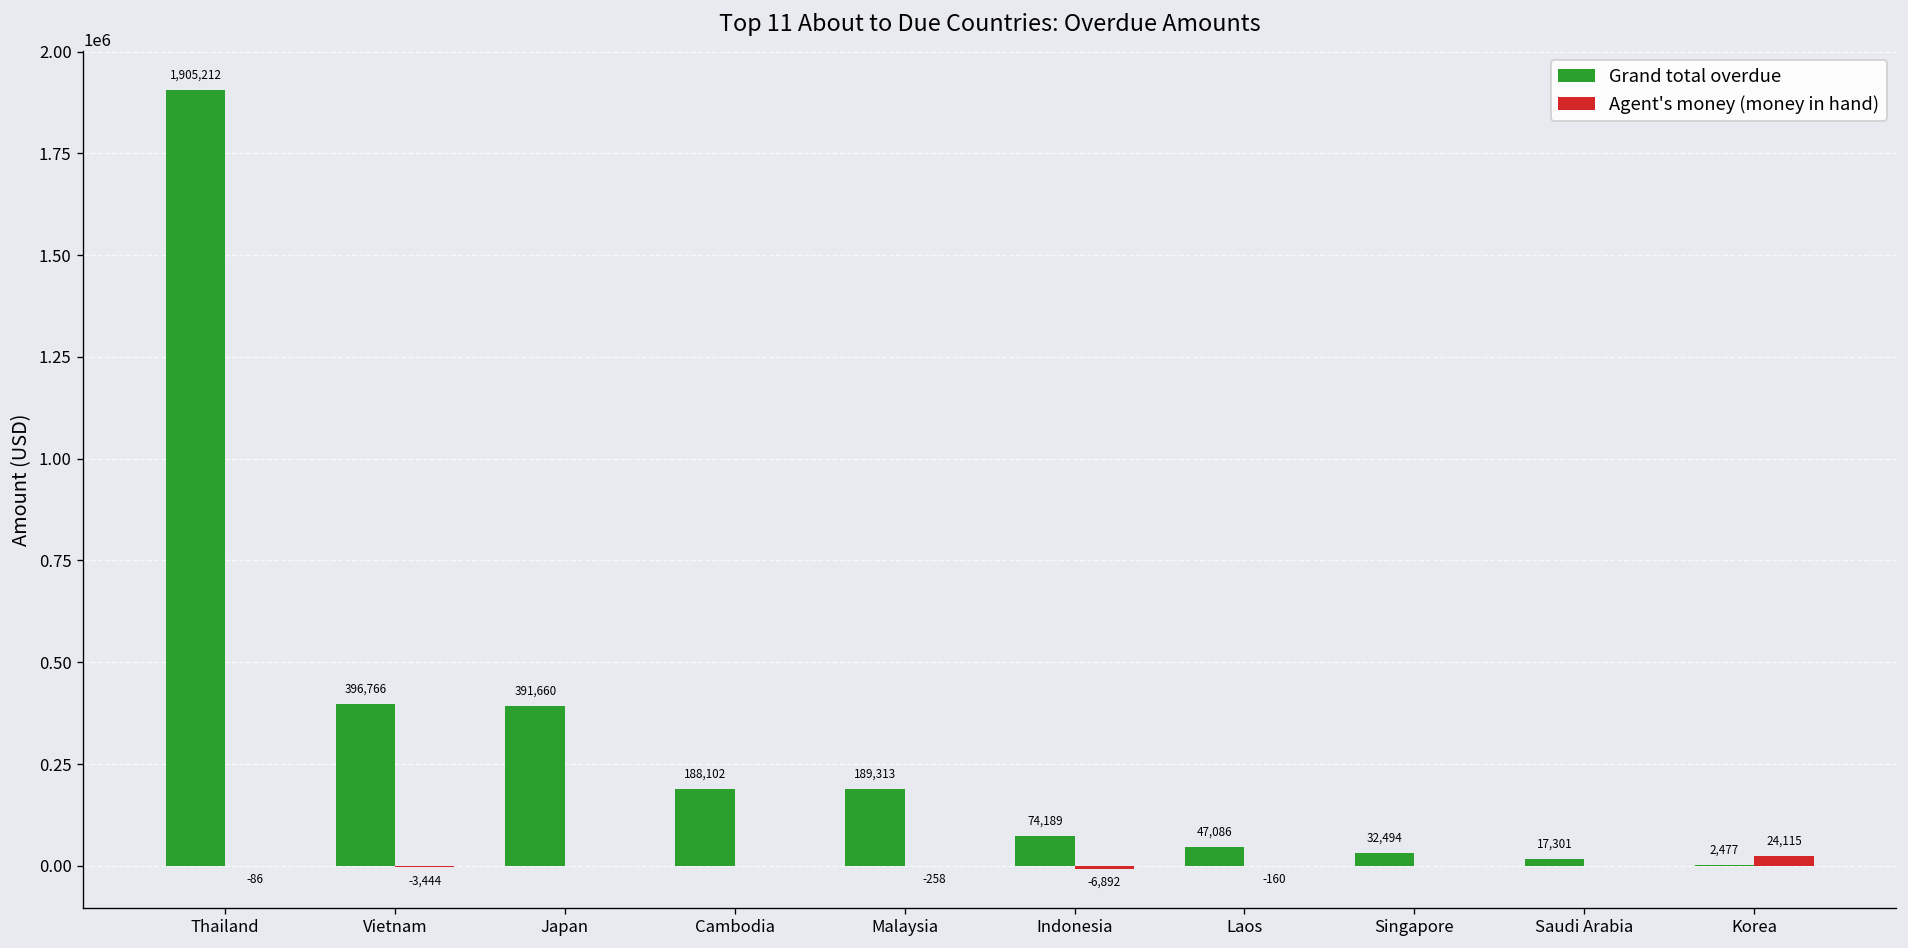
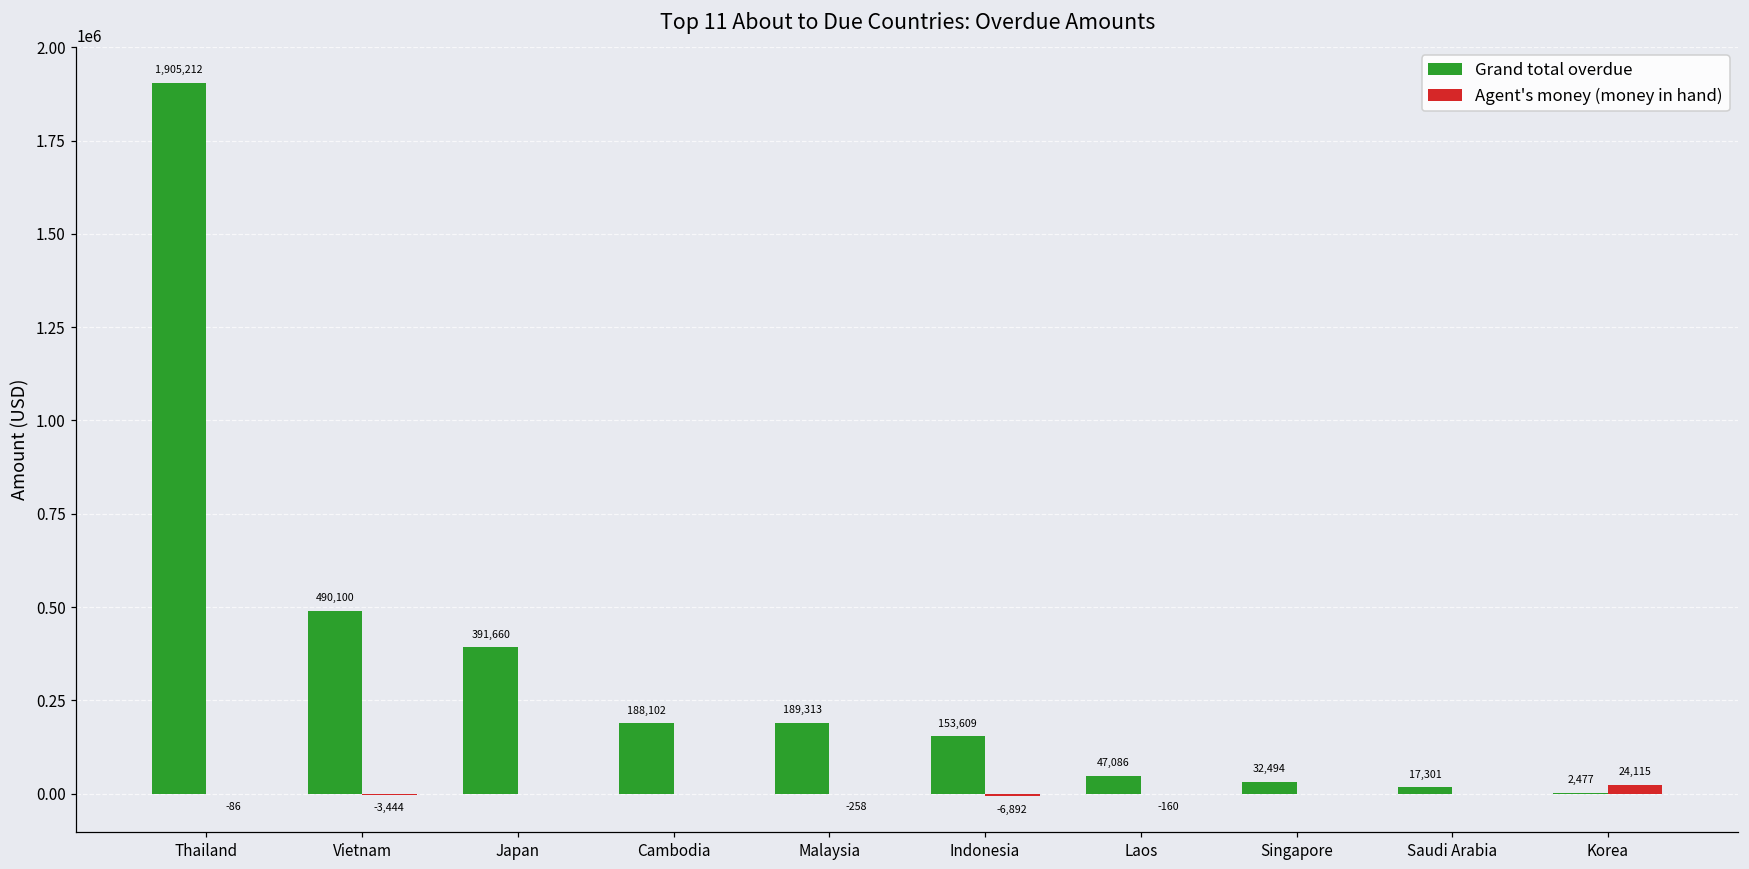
Grand total overdue, Vietnam: 396,766 -> 490,100
Grand total overdue, Indonesia: 74,189 -> 153,609
